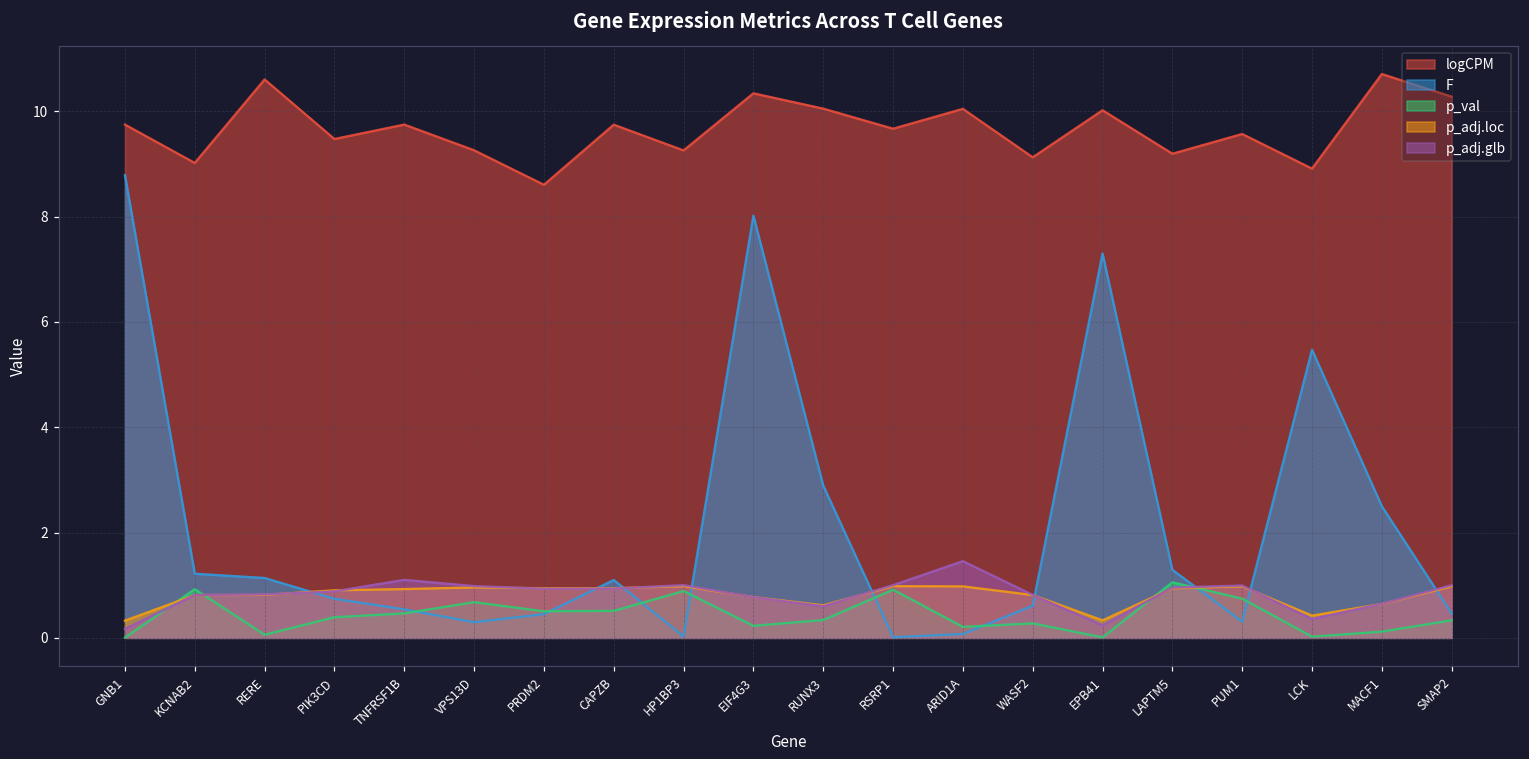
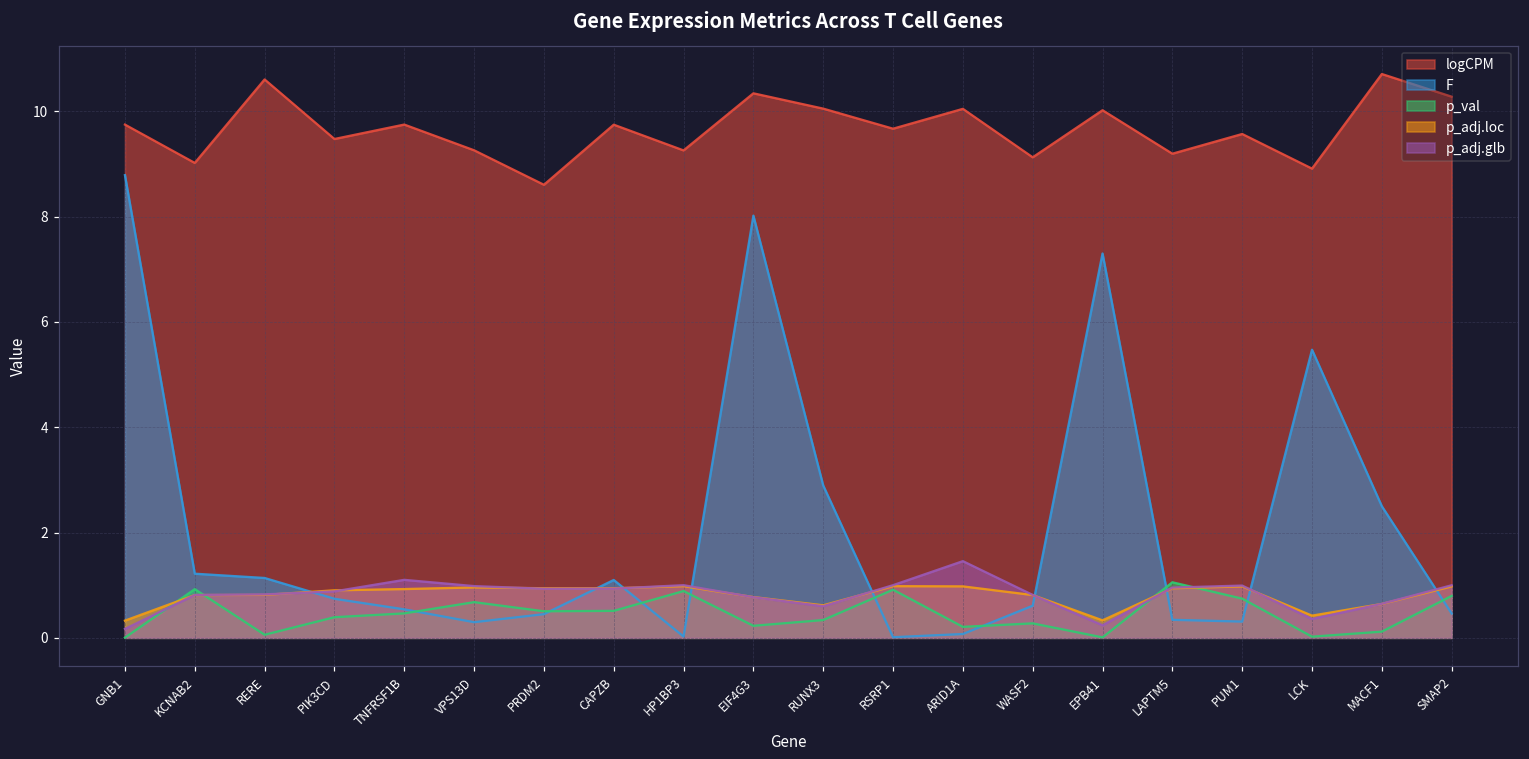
F, LAPTM5: 1.3 -> 0.3
p_val, SMAP2: 0.3 -> 0.8
